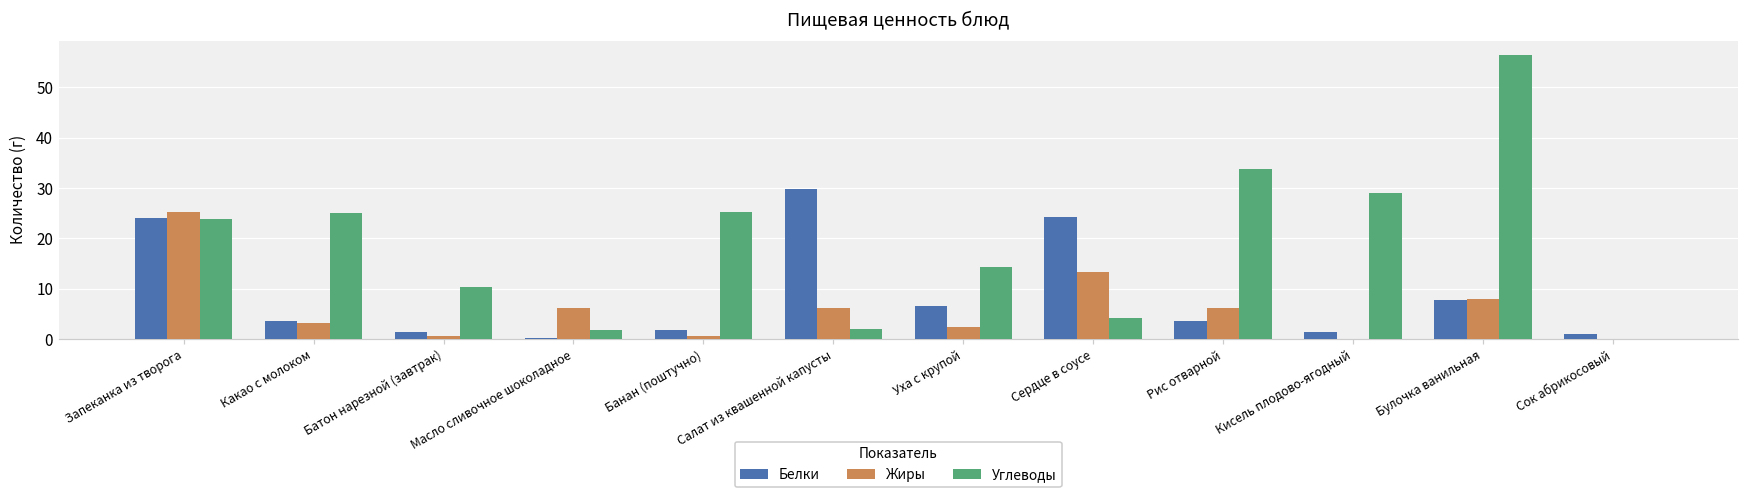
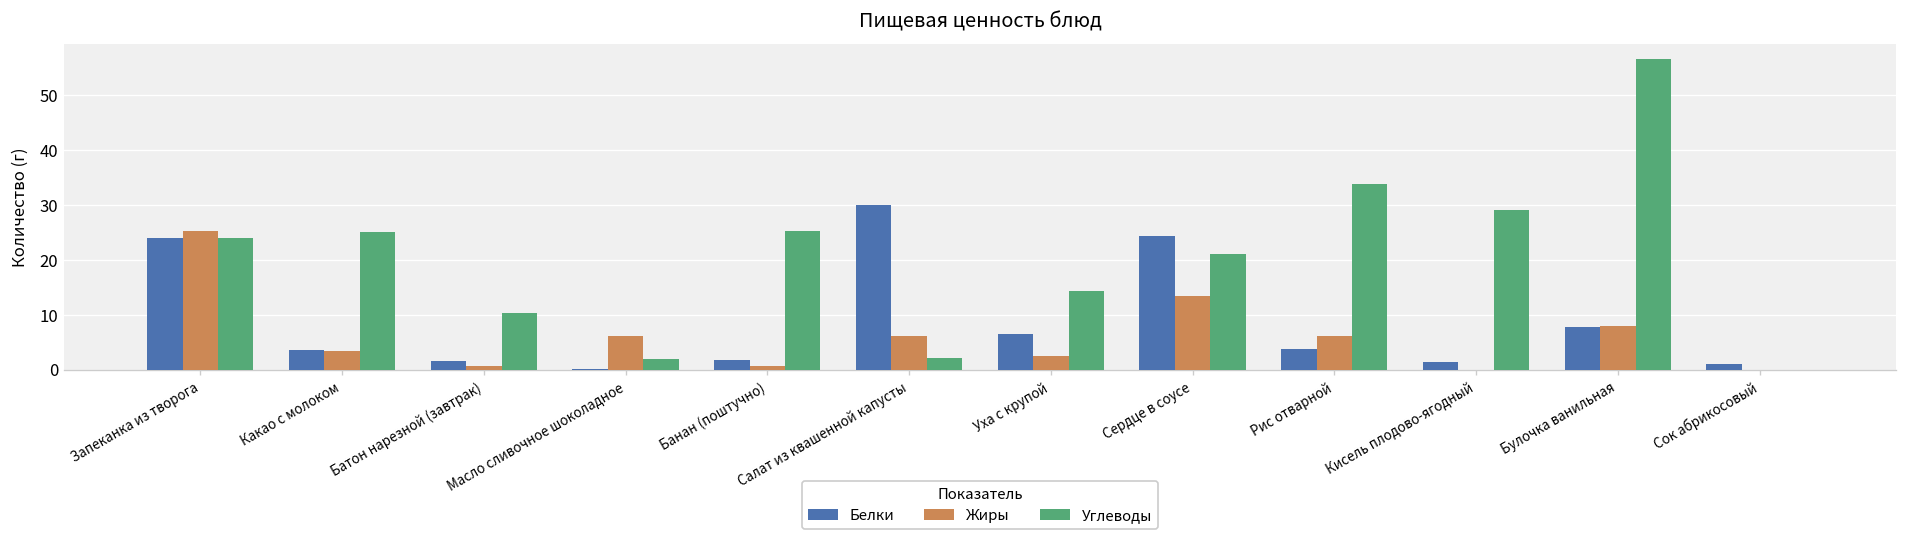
Углеводы, Сердце в соусе: 4 -> 21
